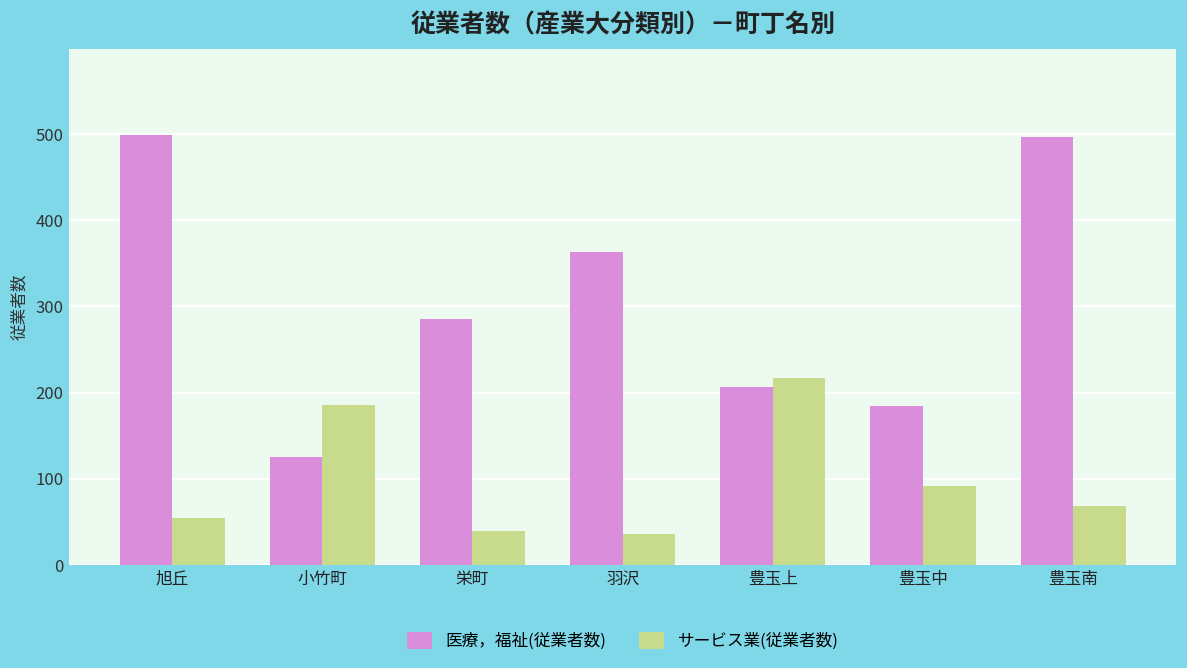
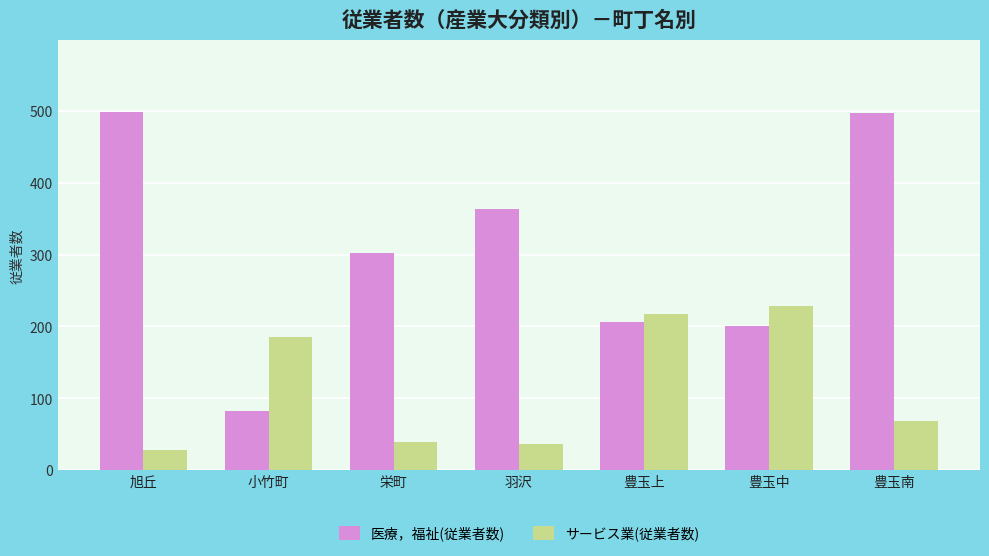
サービス業(従業者数), 旭丘: 60 -> 30
医療，福祉(従業者数), 小竹町: 130 -> 80
医療，福祉(従業者数), 栄町: 290 -> 300
医療，福祉(従業者数), 豊玉中: 190 -> 200
サービス業(従業者数), 豊玉中: 90 -> 230
